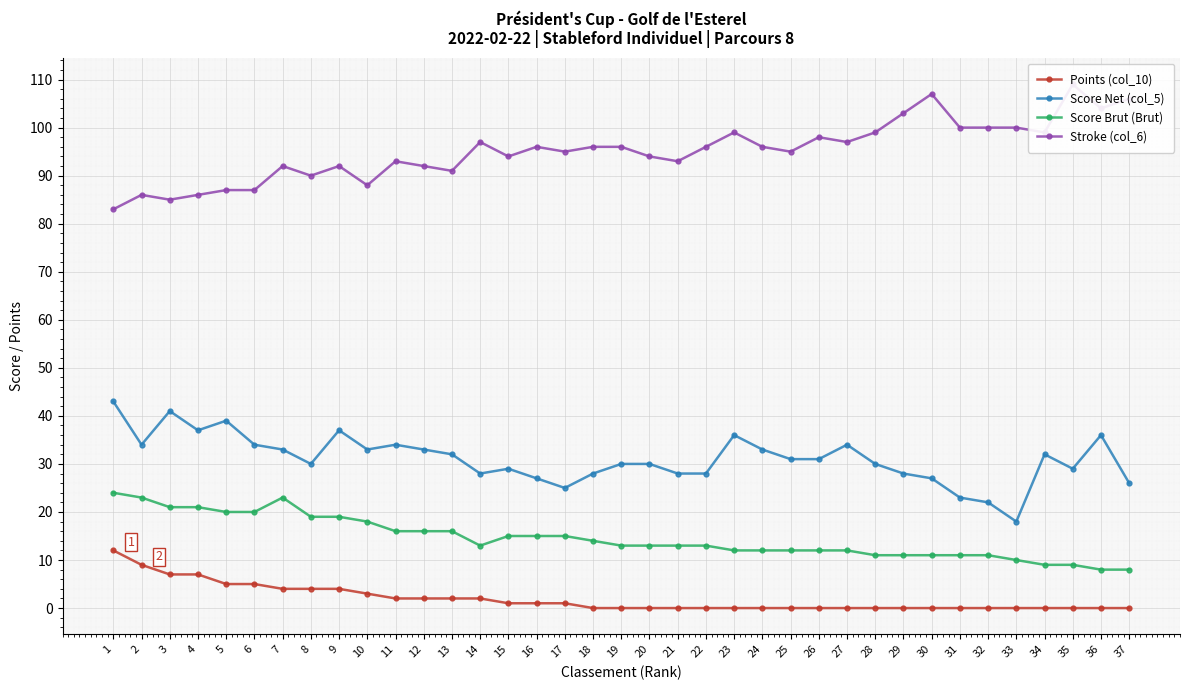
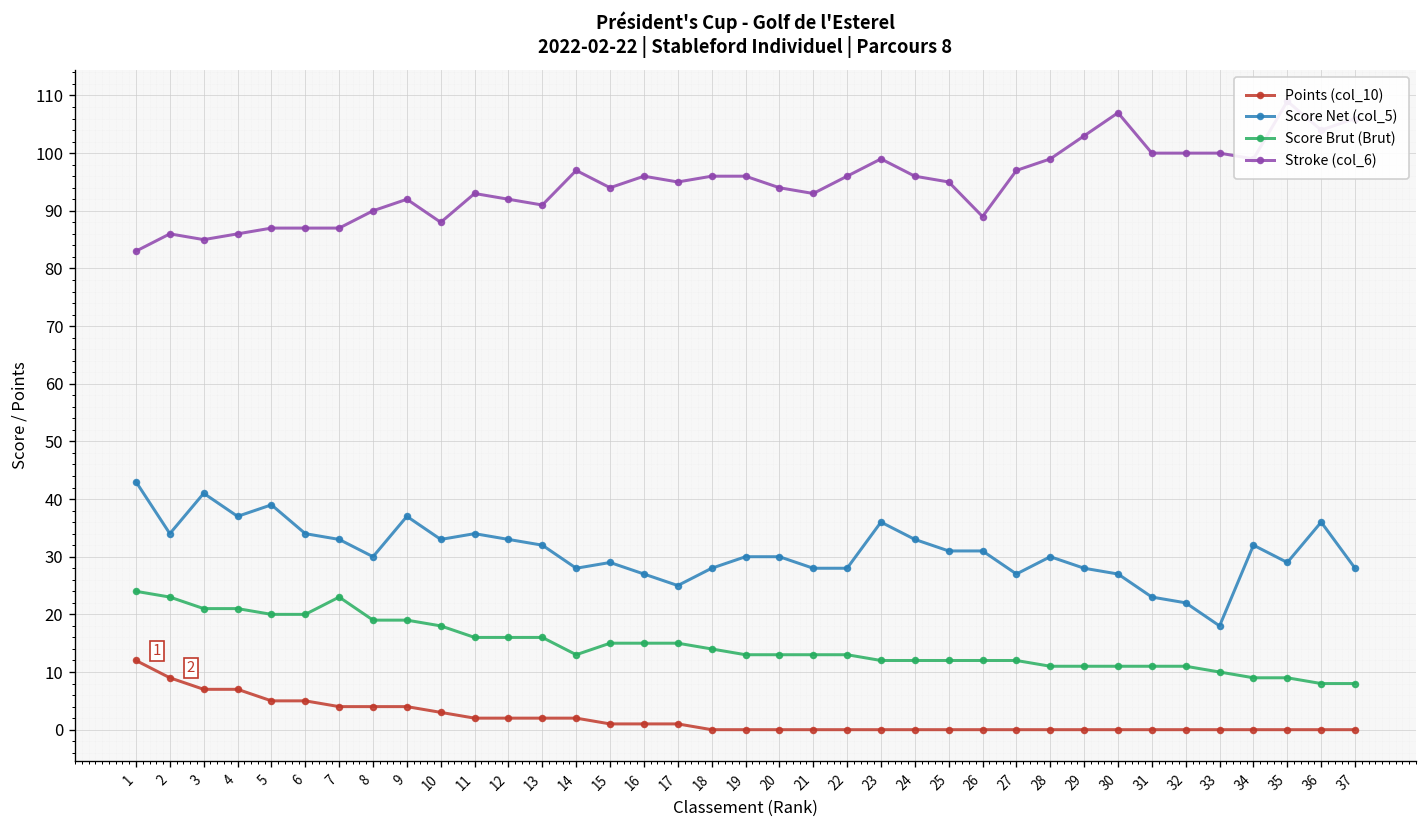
Stroke (col_6), 7: 92 -> 87
Stroke (col_6), 26: 98 -> 89
Score Net (col_5), 27: 34 -> 27
Score Net (col_5), 37: 26 -> 28
